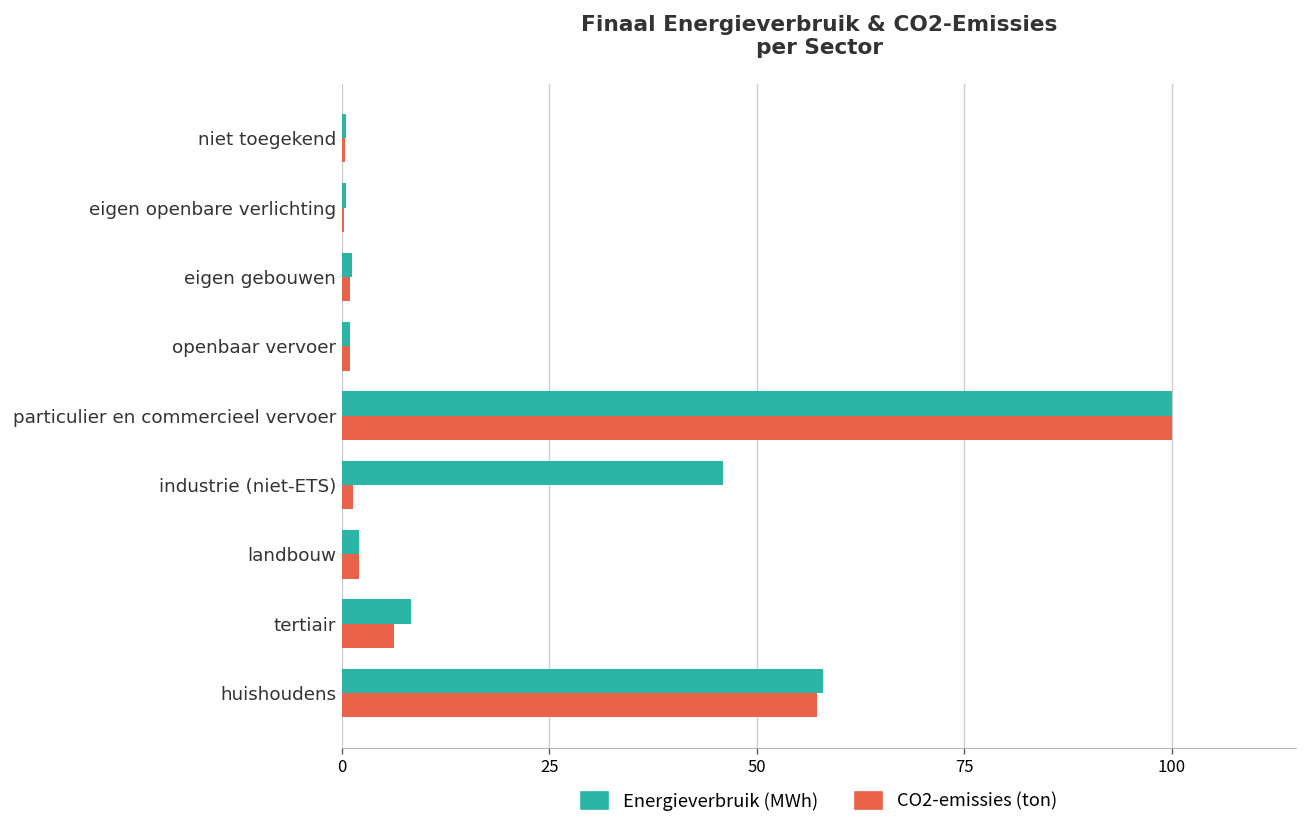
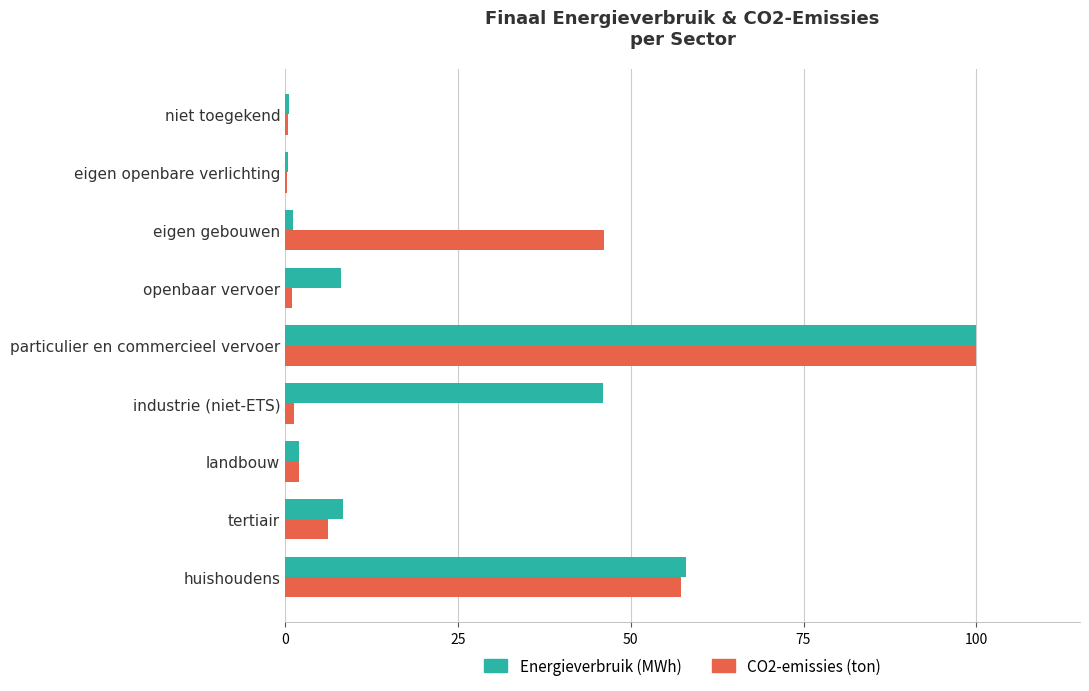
CO2-emissies (ton), eigen gebouwen: 1 -> 46
Energieverbruik (MWh), openbaar vervoer: 1 -> 8
